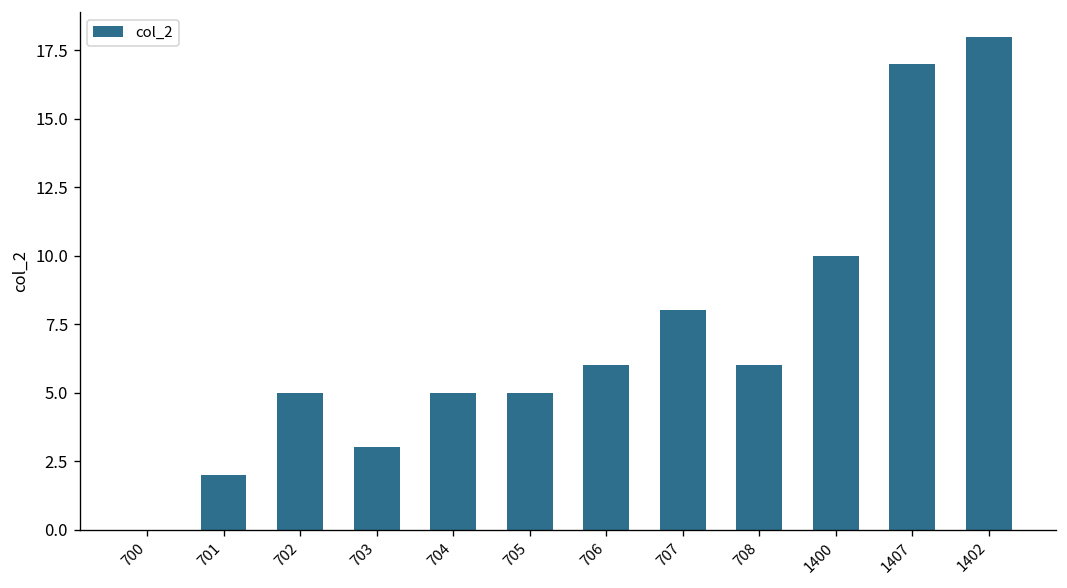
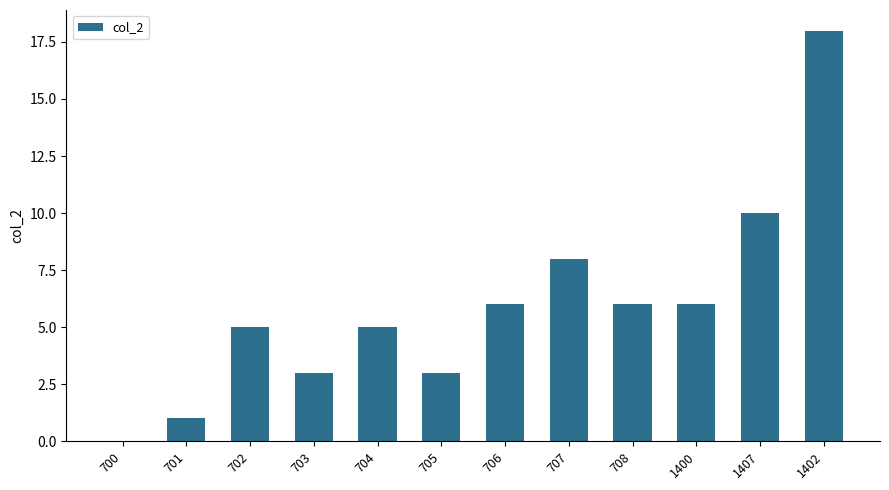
701: 2 -> 1
705: 5 -> 3
1400: 10 -> 6
1407: 17 -> 10
